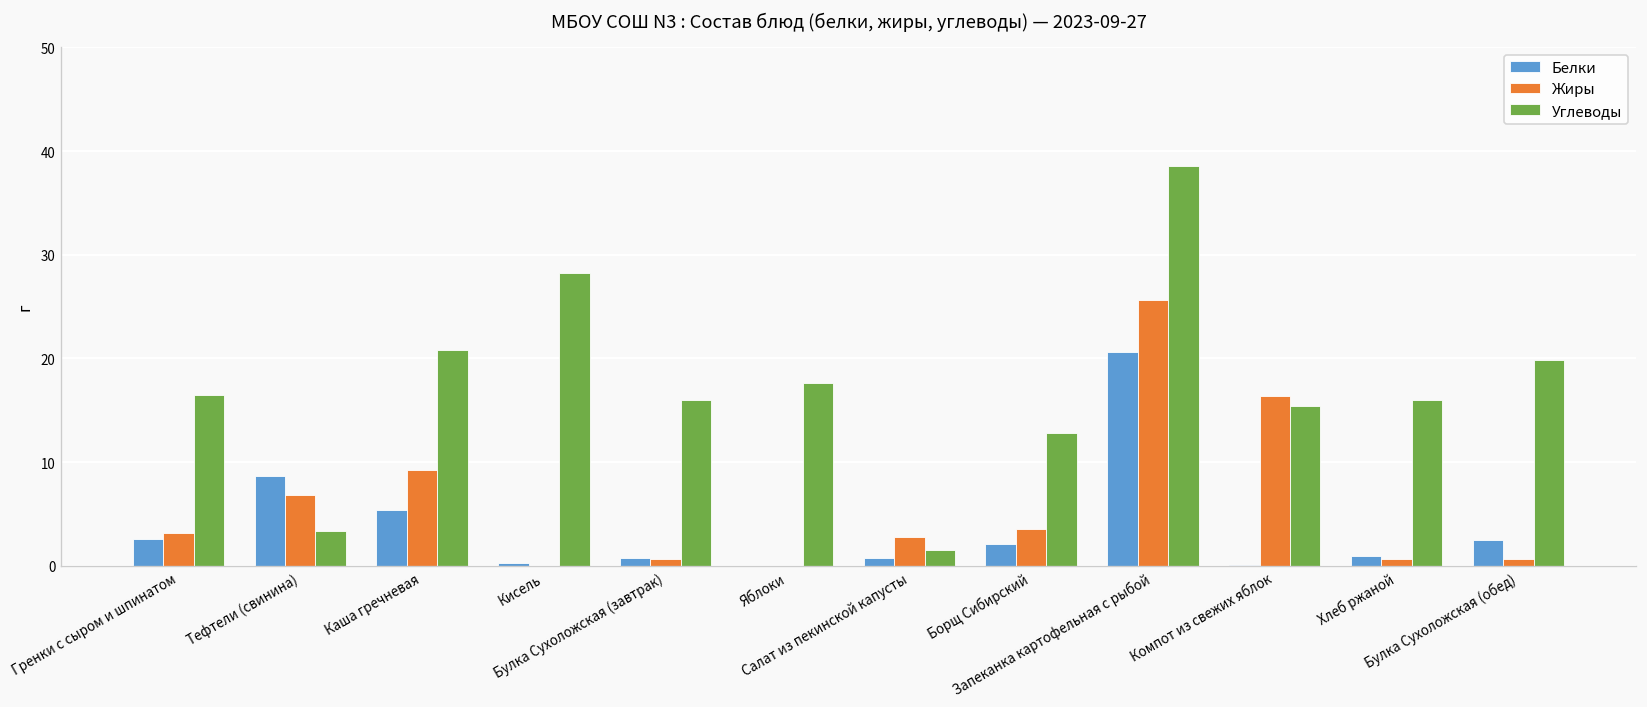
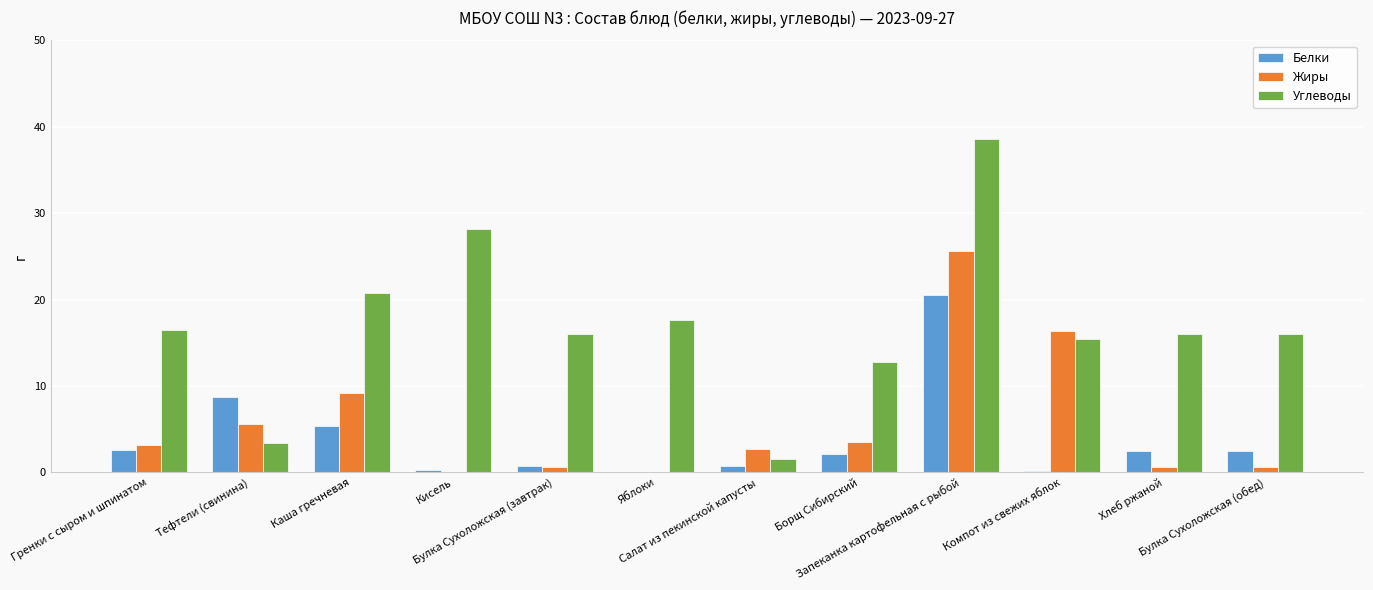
Жиры, Тефтели (свинина): 7 -> 6
Белки, Хлеб ржаной: 1 -> 2
Углеводы, Булка Сухоложская (обед): 20 -> 16
